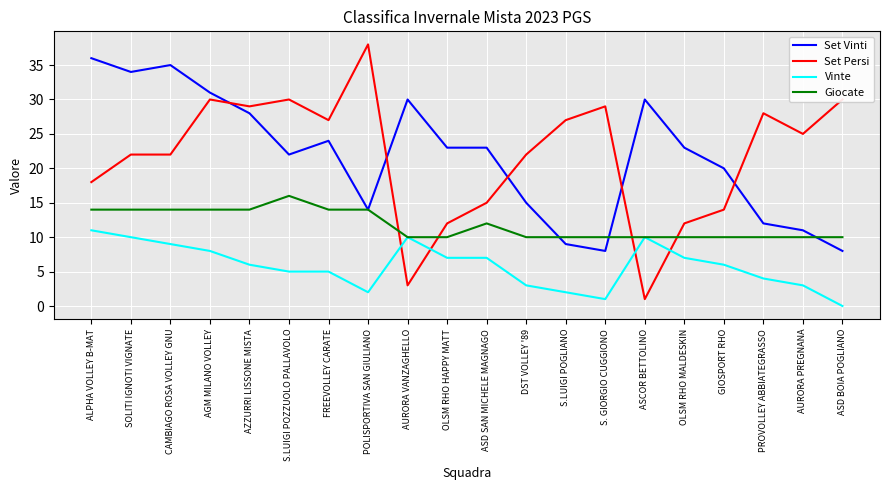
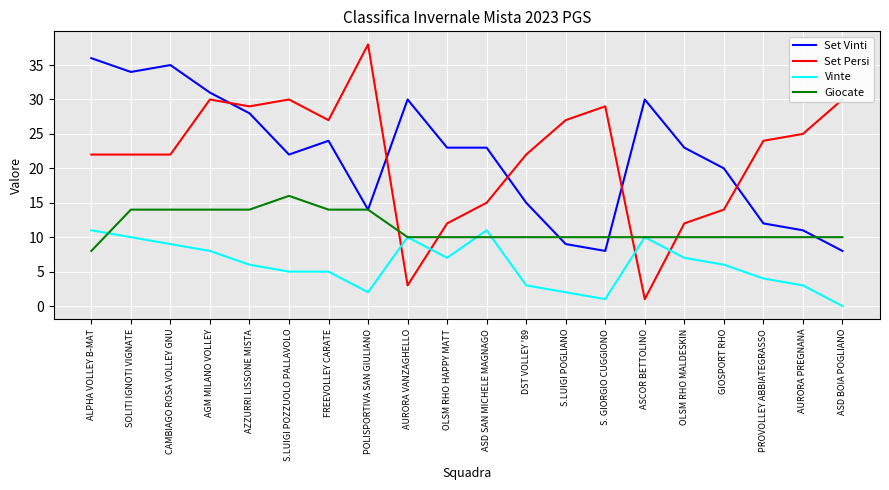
Set Persi, ALPHA VOLLEY B-MAT: 18 -> 22
Giocate, ALPHA VOLLEY B-MAT: 14 -> 8
Vinte, ASD SAN MICHELE MAGNAGO: 7 -> 11
Giocate, ASD SAN MICHELE MAGNAGO: 12 -> 10
Set Persi, PROVOLLEY ABBIATEGRASSO: 28 -> 24
